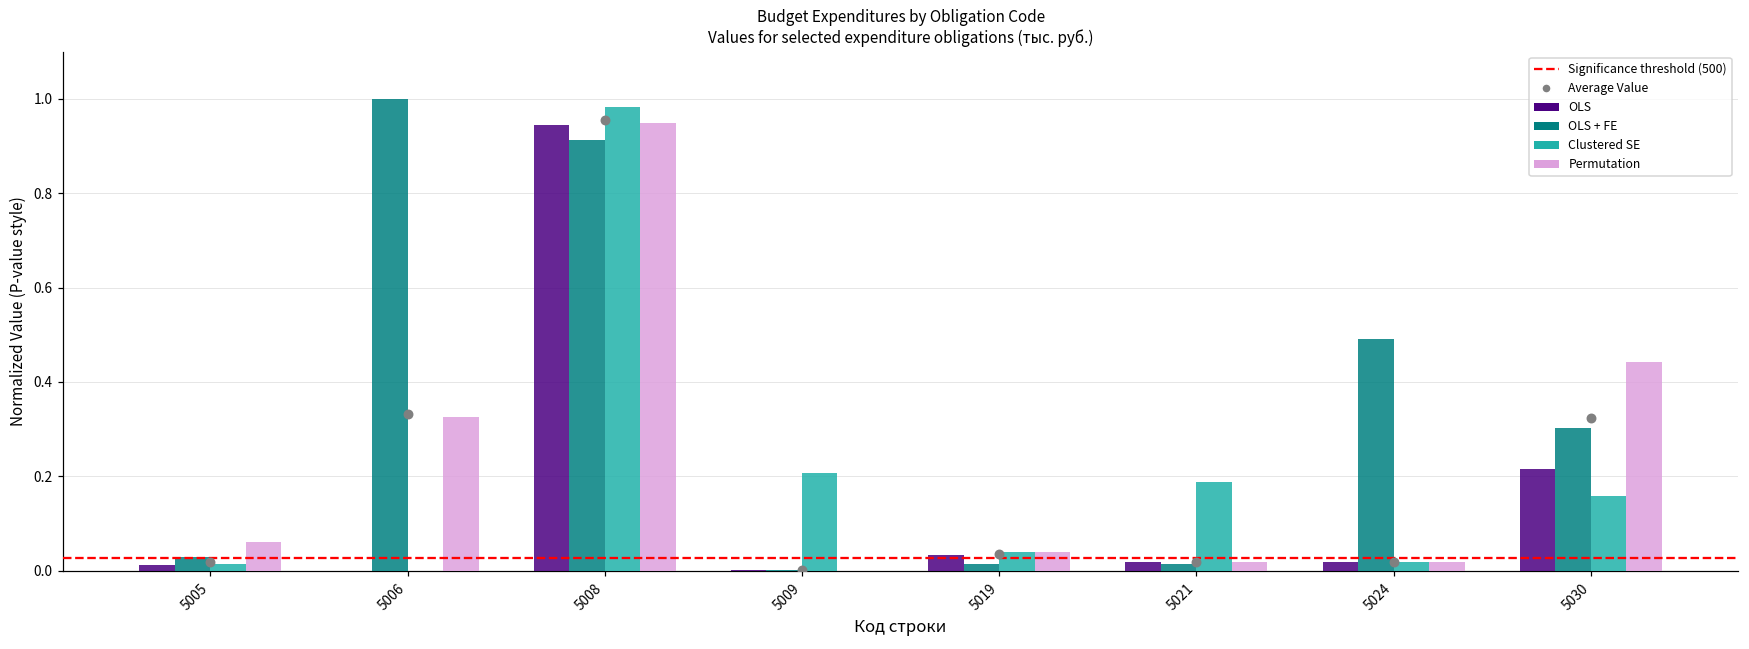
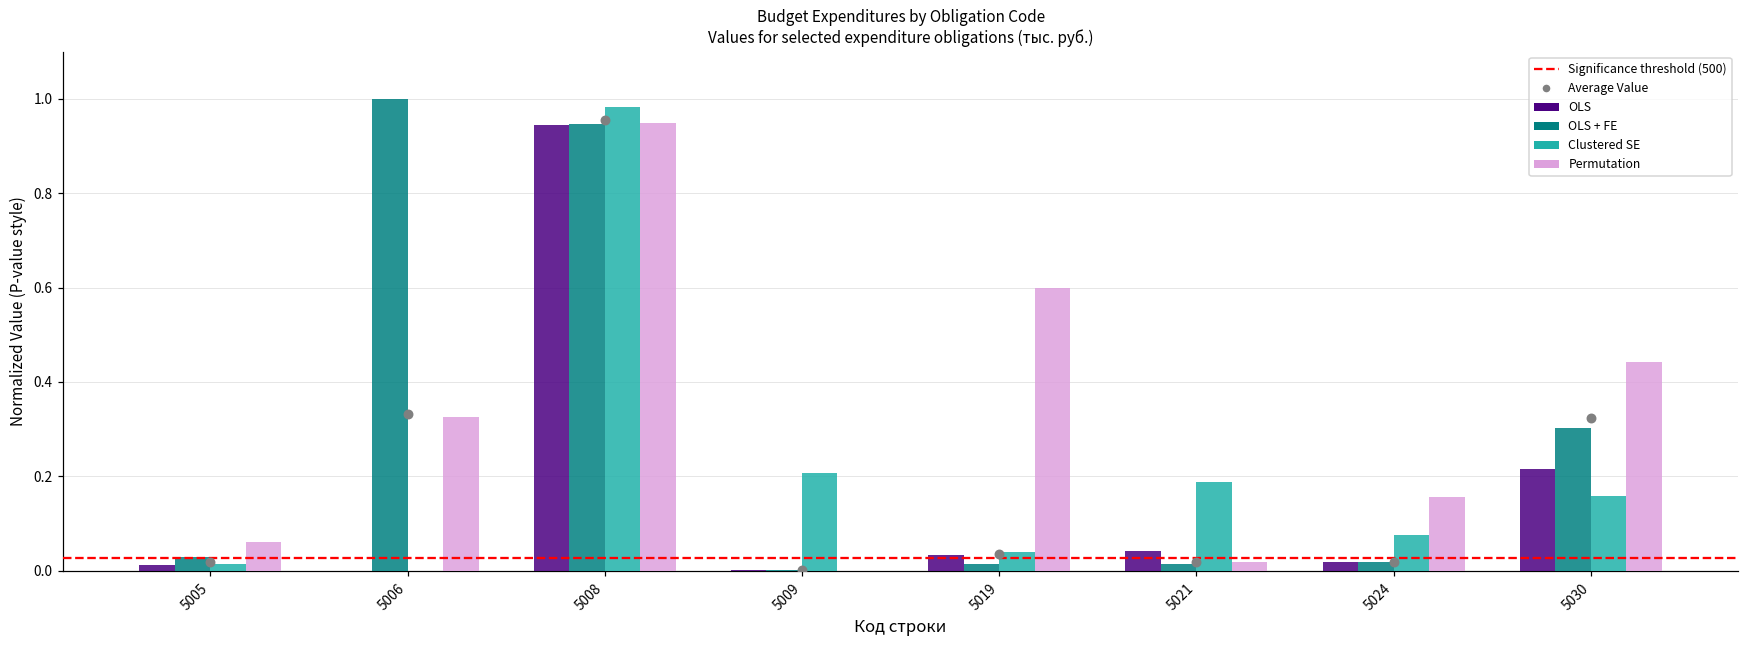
OLS + FE, 5008: 0.91 -> 0.95
Permutation, 5019: 0.04 -> 0.60
OLS, 5021: 0.02 -> 0.04
OLS + FE, 5024: 0.49 -> 0.02
Clustered SE, 5024: 0.02 -> 0.07
Permutation, 5024: 0.02 -> 0.16
